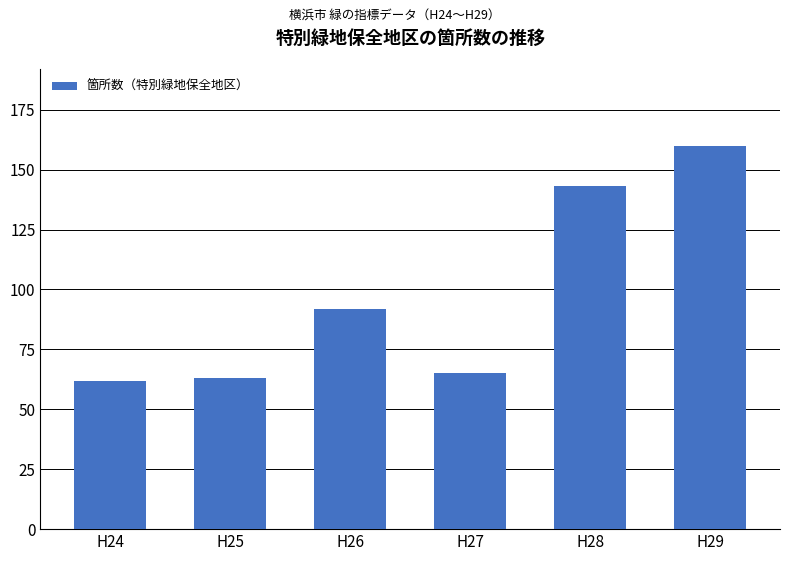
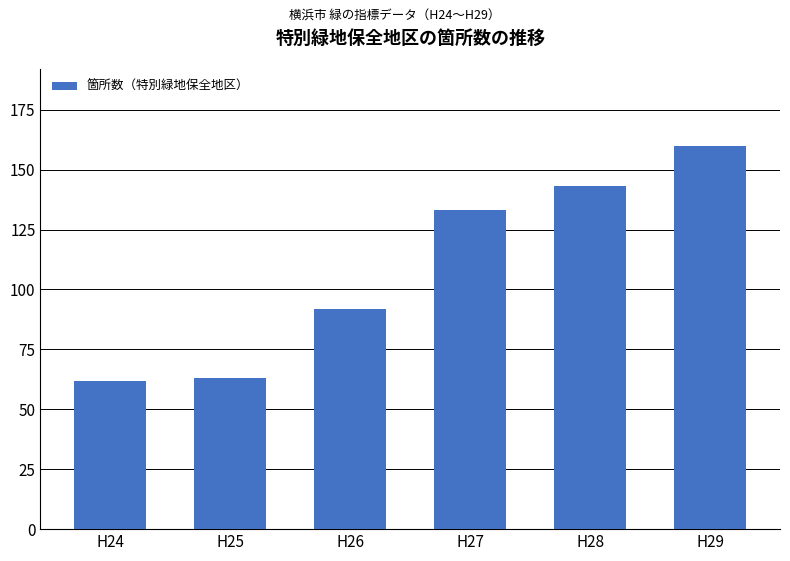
H27: 65 -> 133
